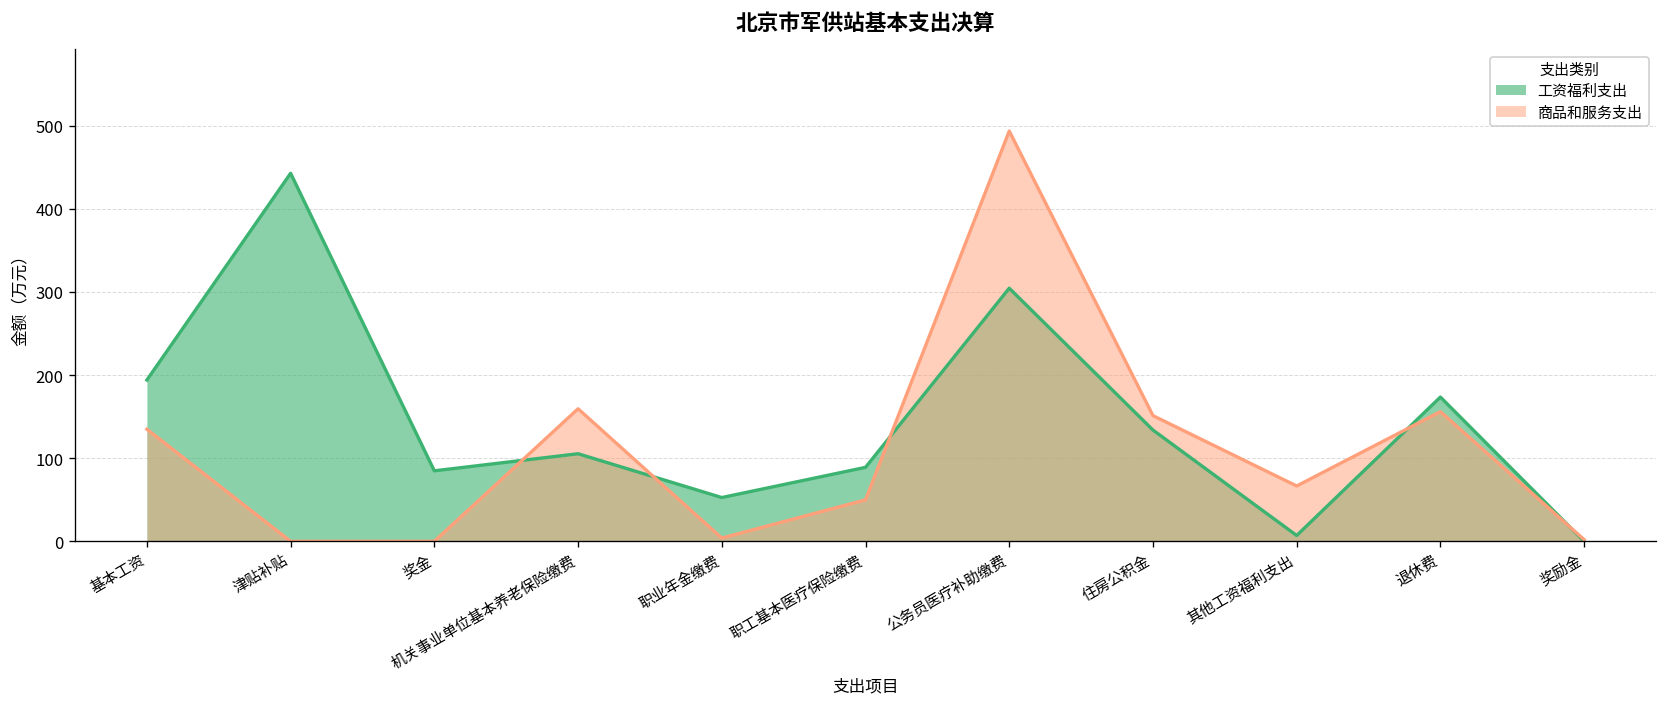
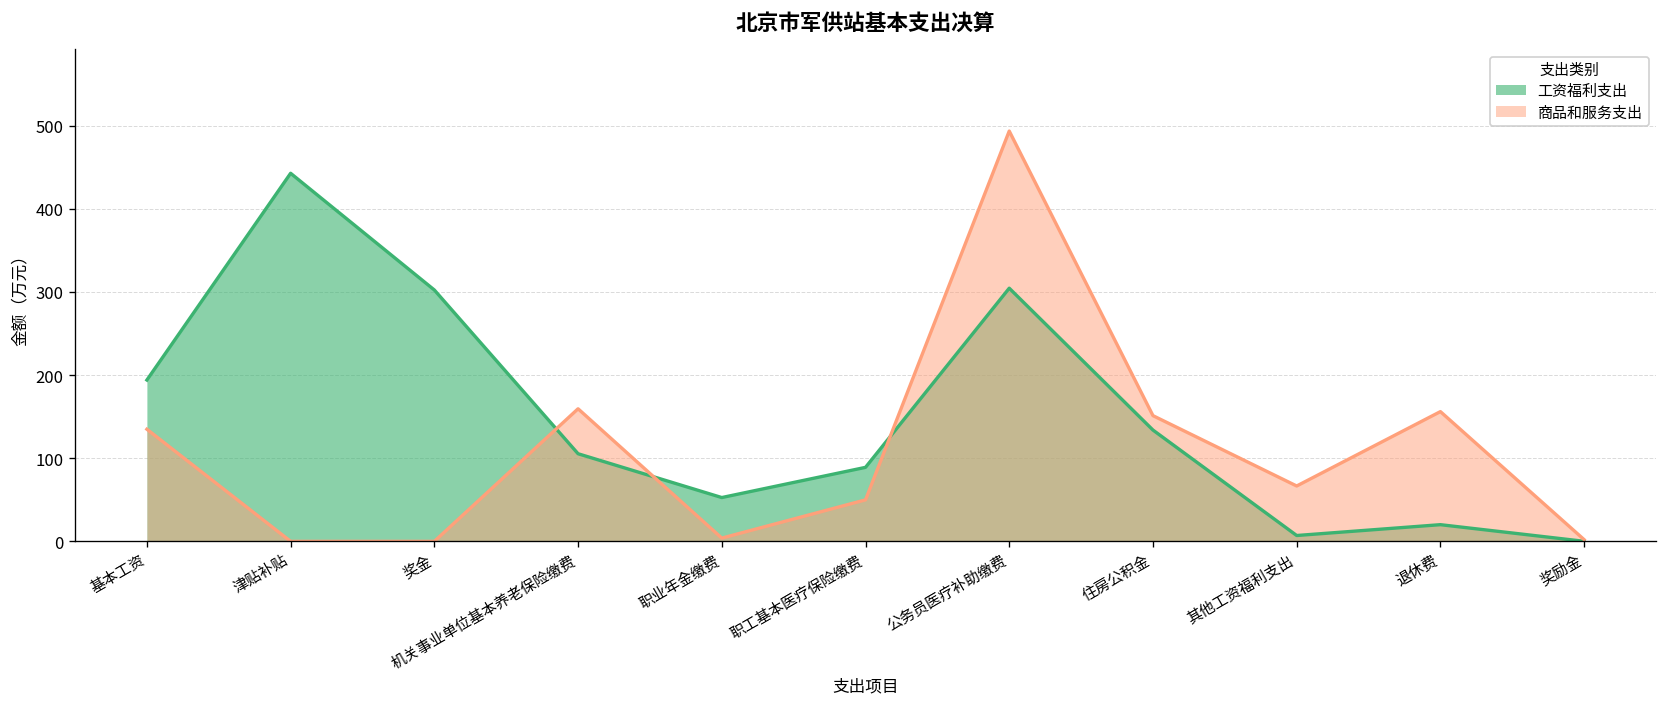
工资福利支出, 奖金: 80 -> 300
工资福利支出, 退休费: 170 -> 20
